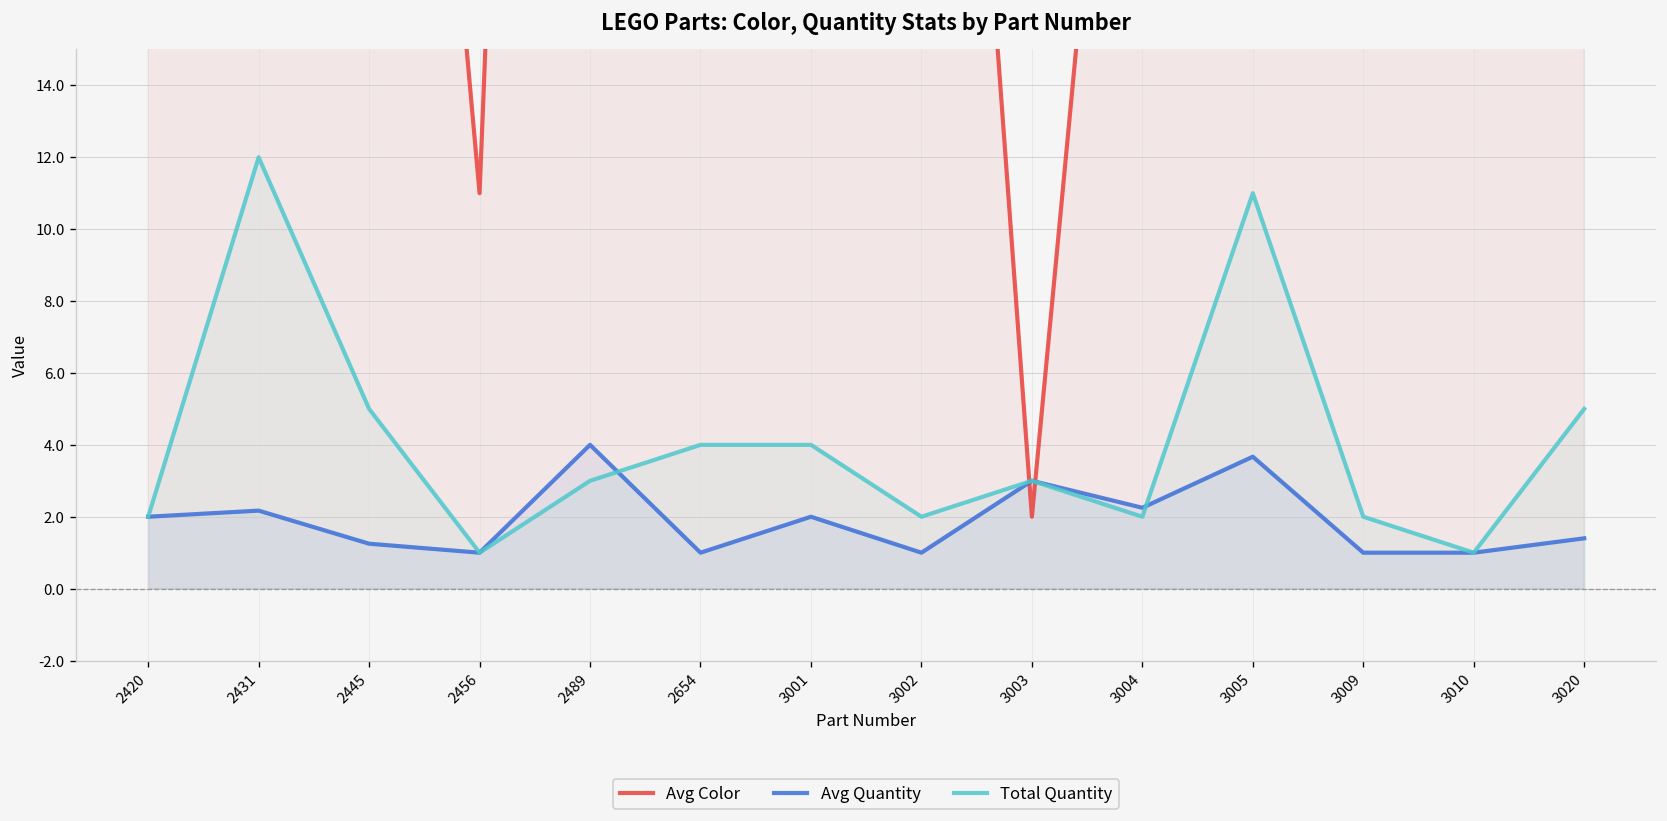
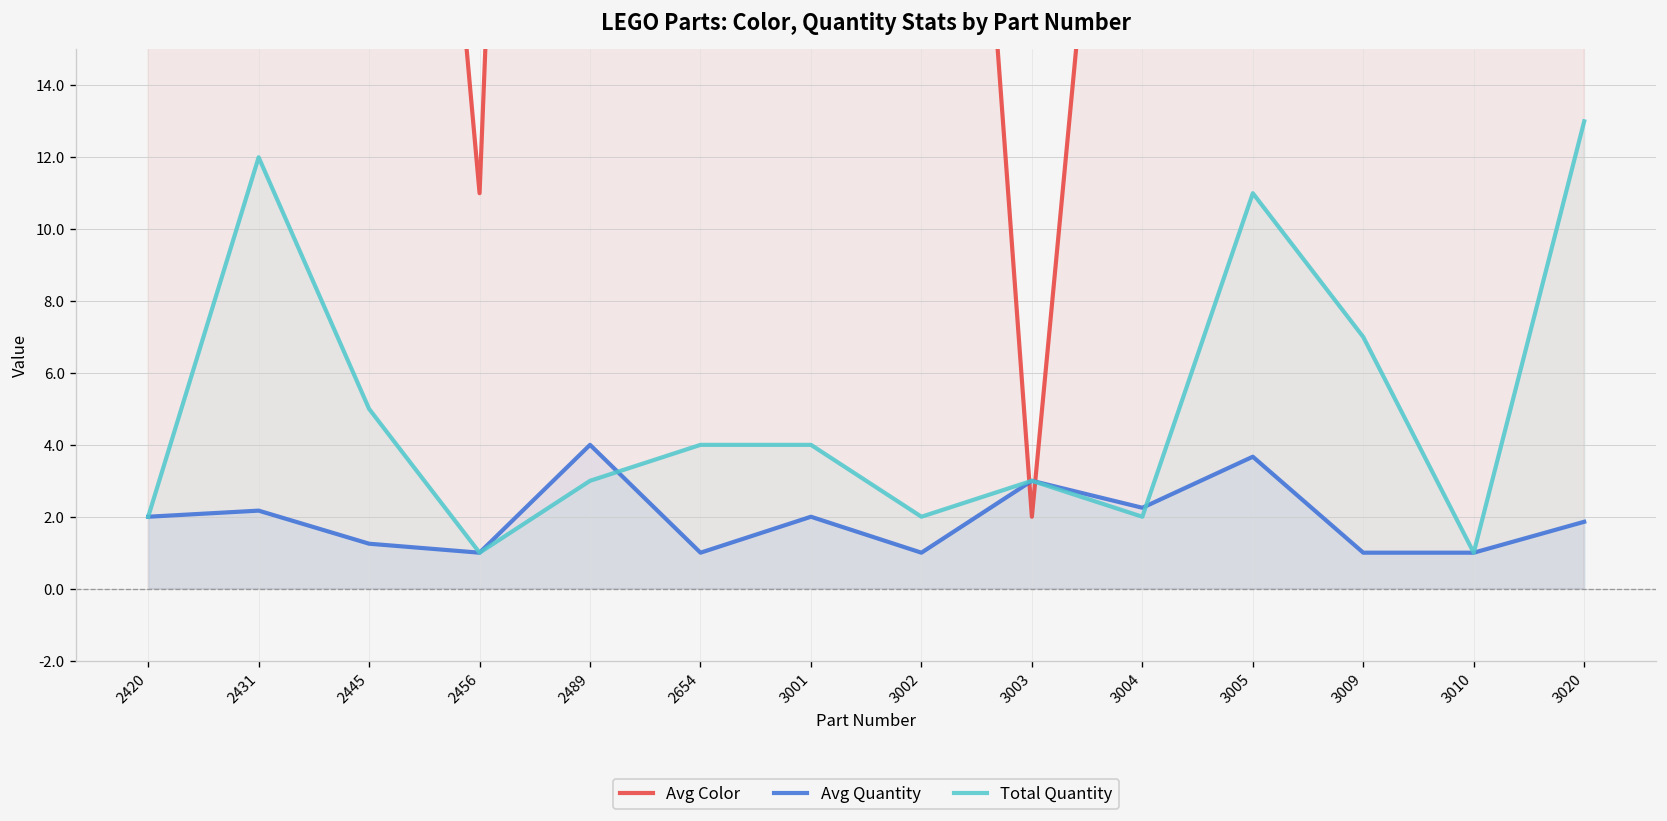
Total Quantity, 3009: 2 -> 7
Avg Quantity, 3020: 1.4 -> 1.9
Total Quantity, 3020: 5 -> 13
